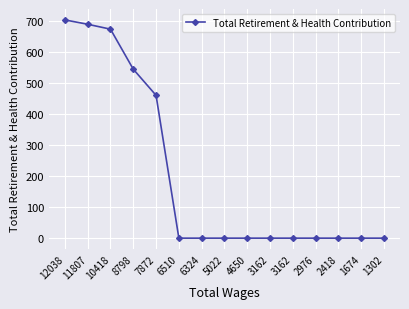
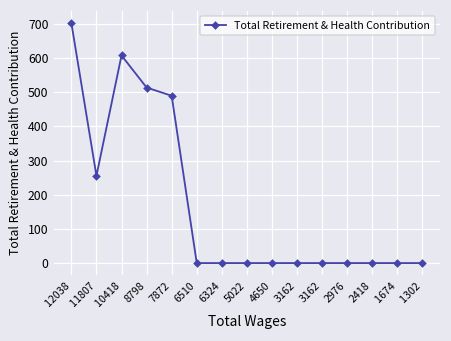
11807: 690 -> 260
10418: 670 -> 610
8798: 540 -> 510
7872: 460 -> 490
